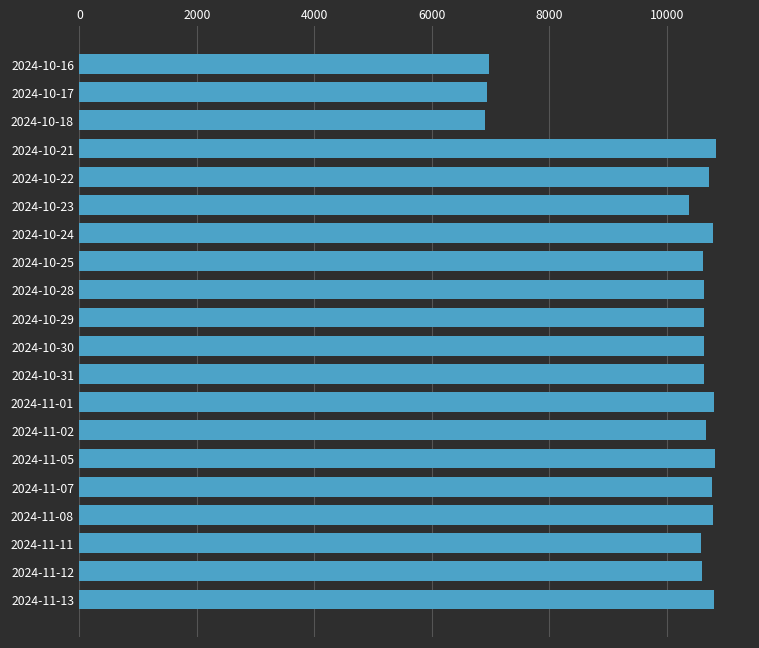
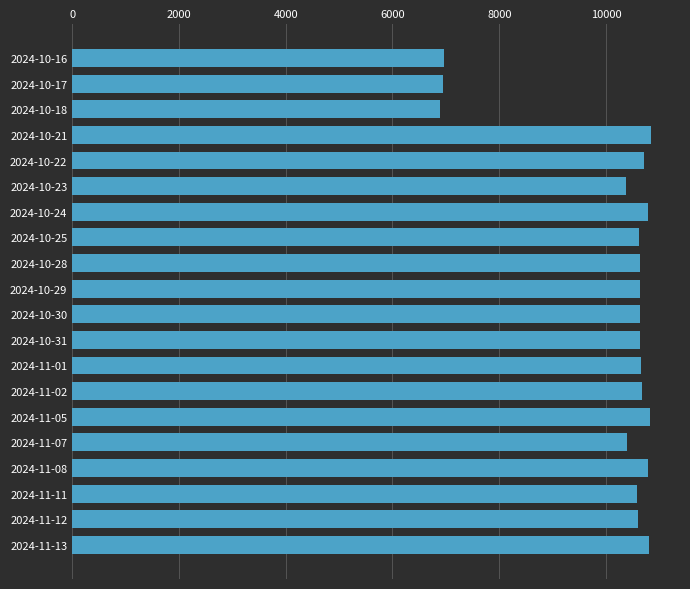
2024-11-01: 10800 -> 10700
2024-11-07: 10800 -> 10400
